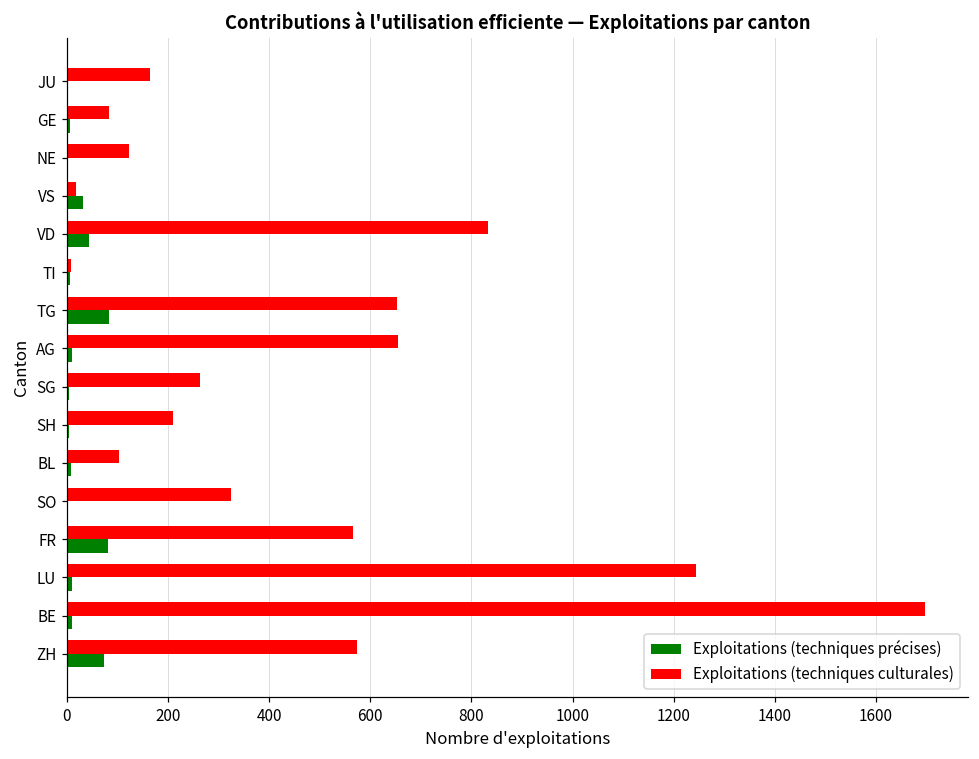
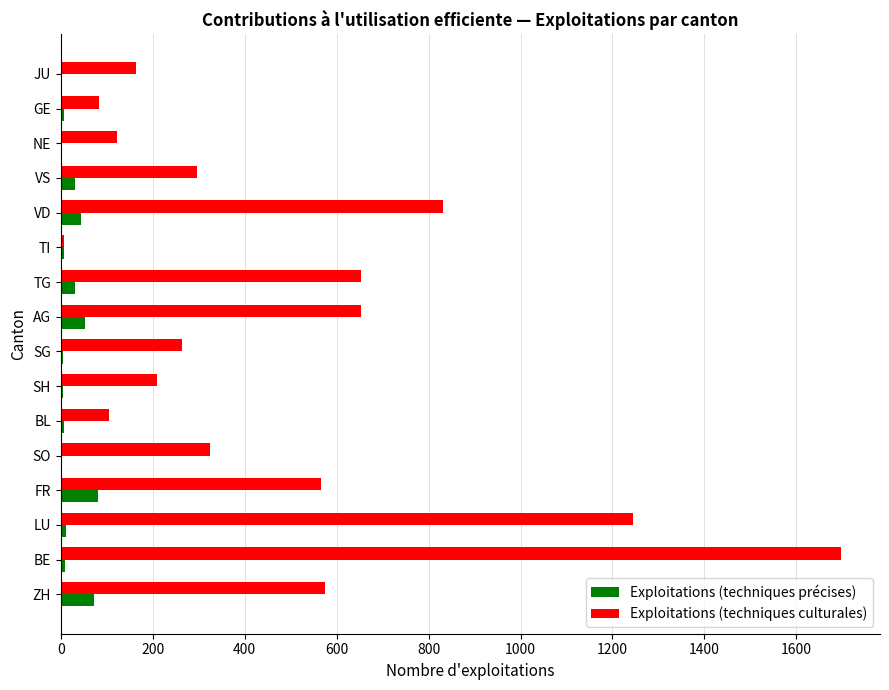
Exploitations (techniques culturales), VS: 20 -> 300
Exploitations (techniques précises), TG: 80 -> 30
Exploitations (techniques précises), AG: 10 -> 50
